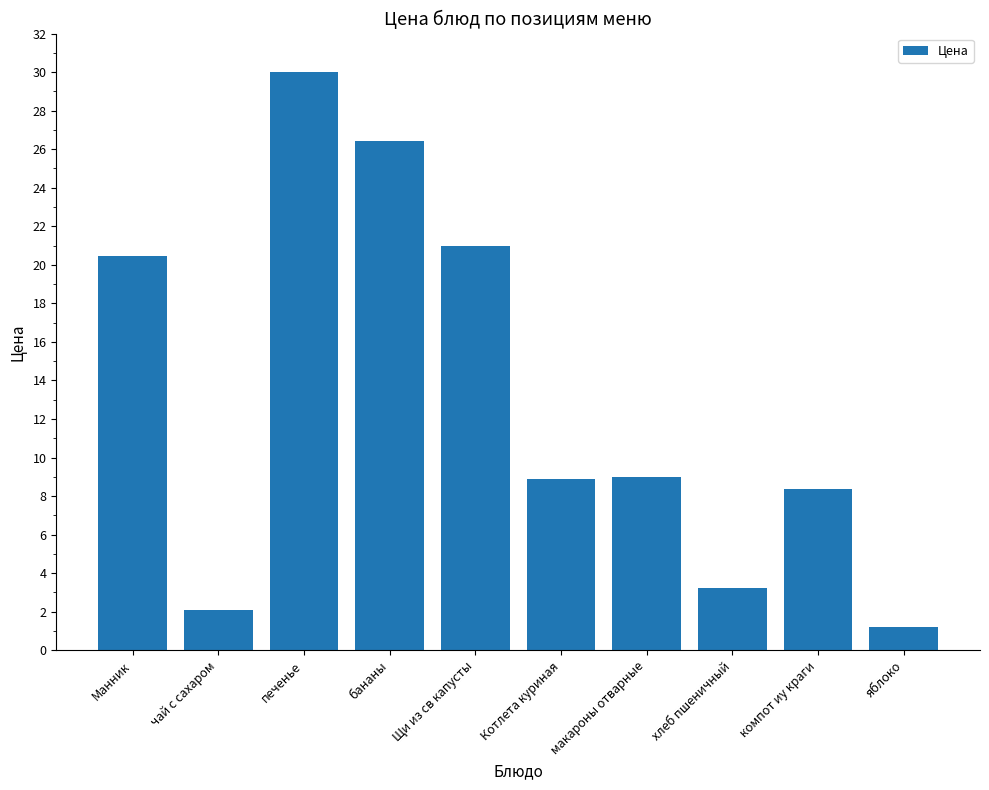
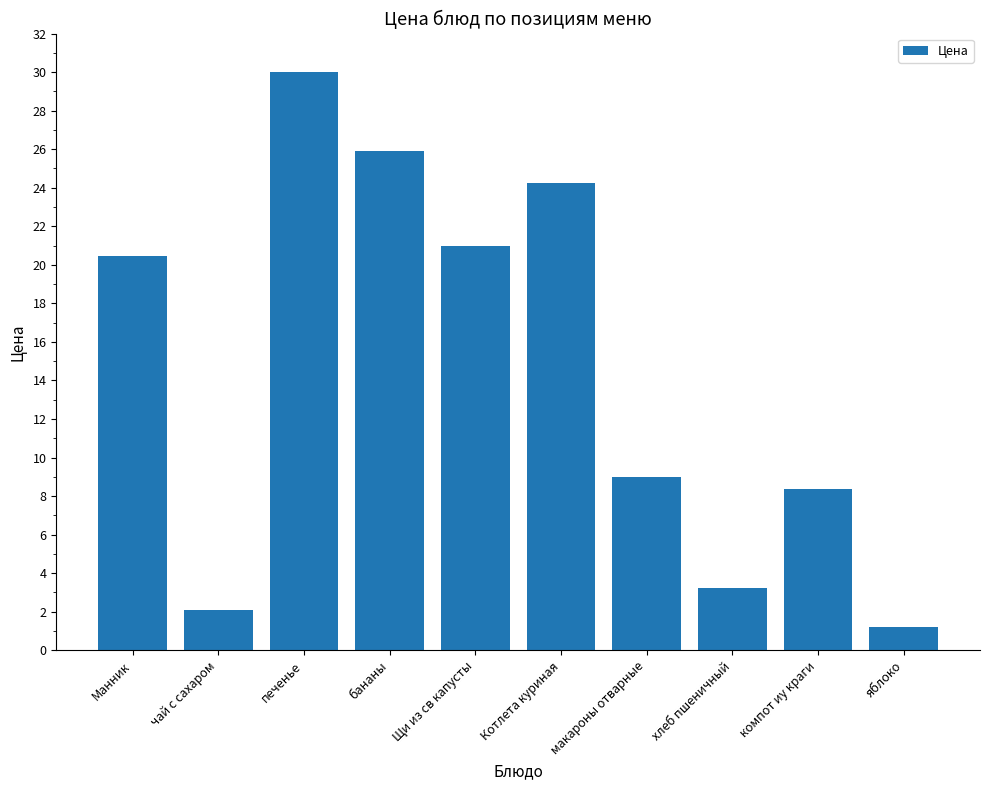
бананы: 26.4 -> 25.9
Котлета куриная: 8.9 -> 24.3
